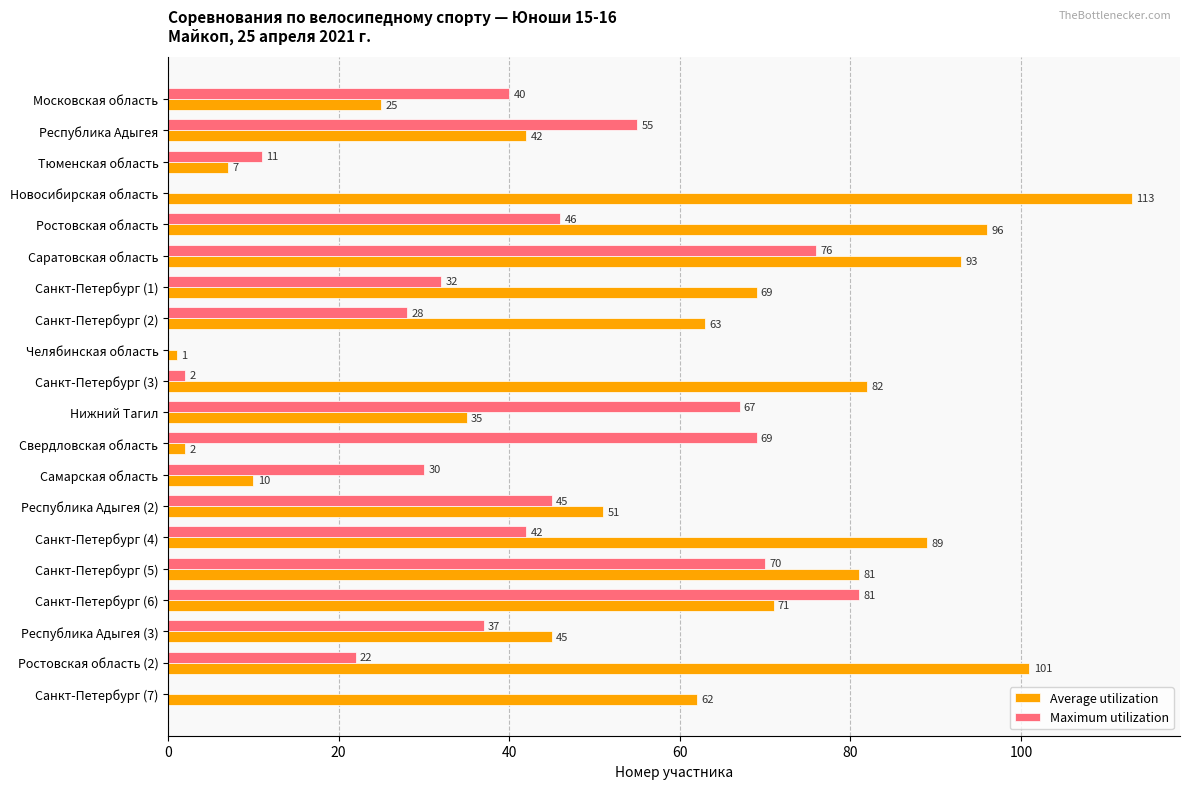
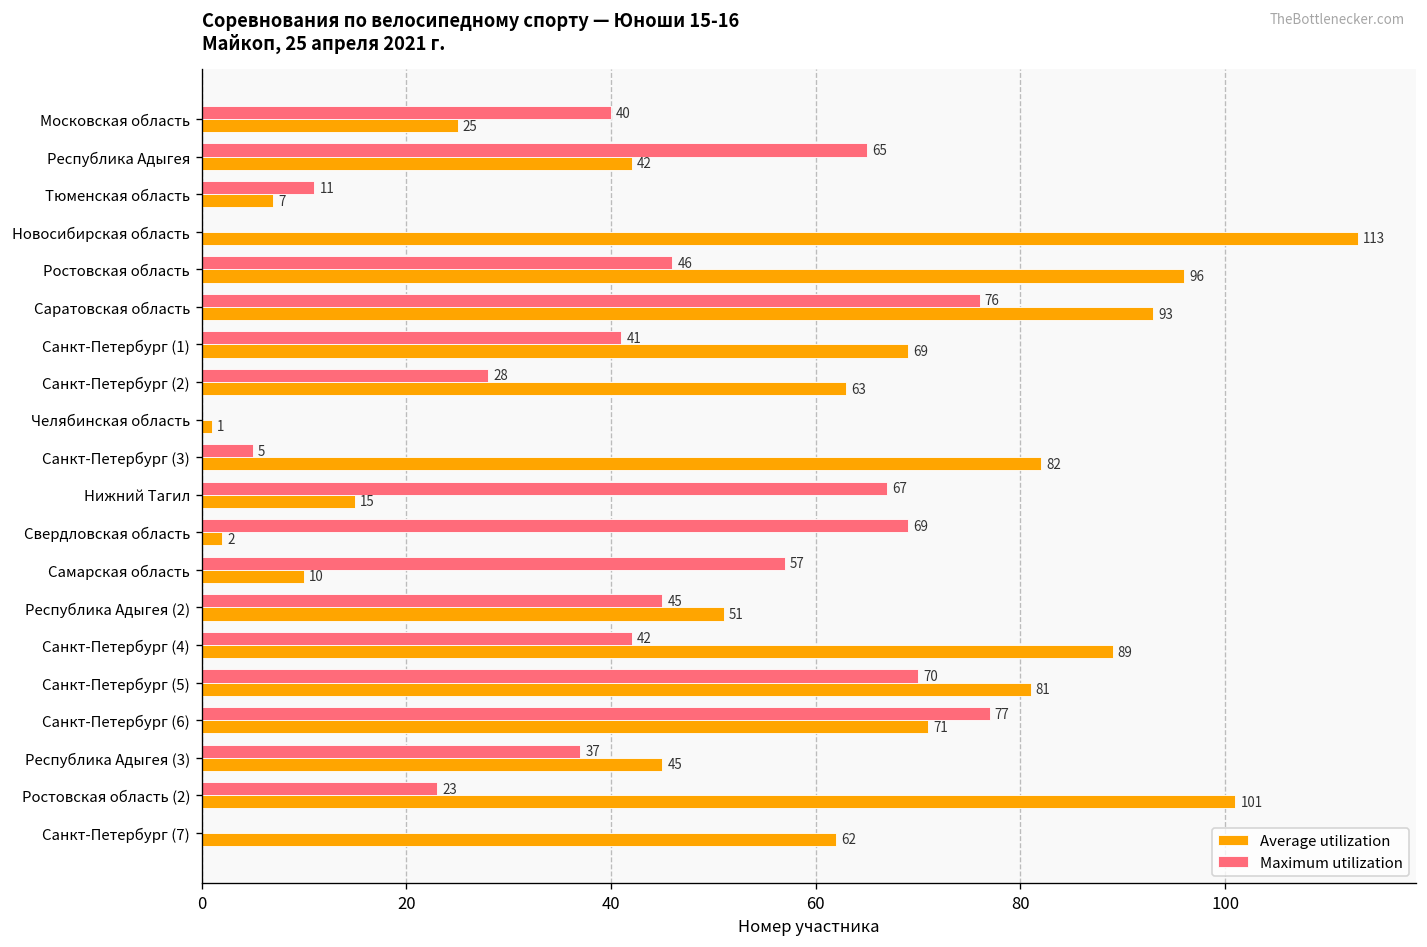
Maximum utilization, Республика Адыгея: 55 -> 65
Maximum utilization, Санкт-Петербург (1): 32 -> 41
Maximum utilization, Санкт-Петербург (3): 2 -> 5
Average utilization, Нижний Тагил: 35 -> 15
Maximum utilization, Самарская область: 30 -> 57
Maximum utilization, Санкт-Петербург (6): 81 -> 77
Maximum utilization, Ростовская область (2): 22 -> 23
